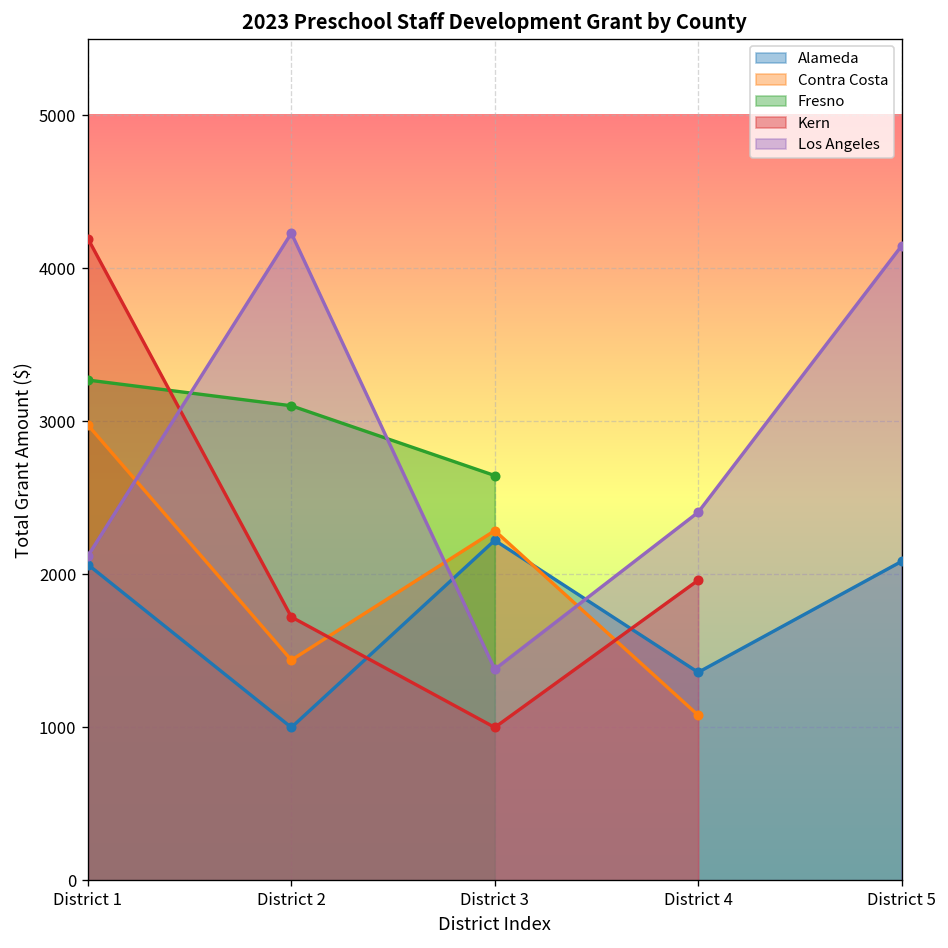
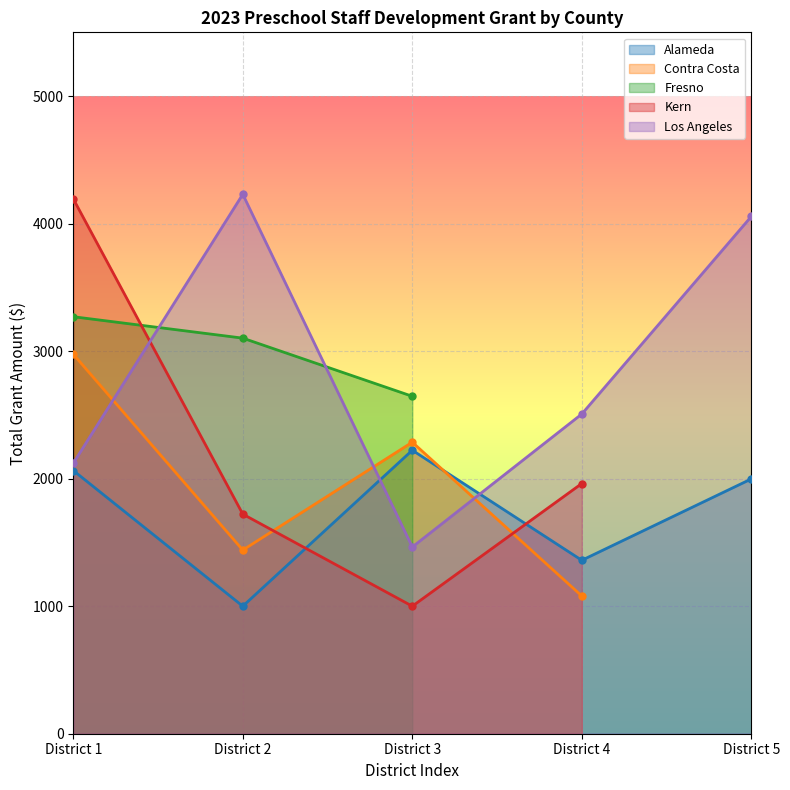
Los Angeles, District 3: 1380 -> 1460
Los Angeles, District 4: 2410 -> 2510
Alameda, District 5: 2090 -> 2000
Los Angeles, District 5: 4150 -> 4060
